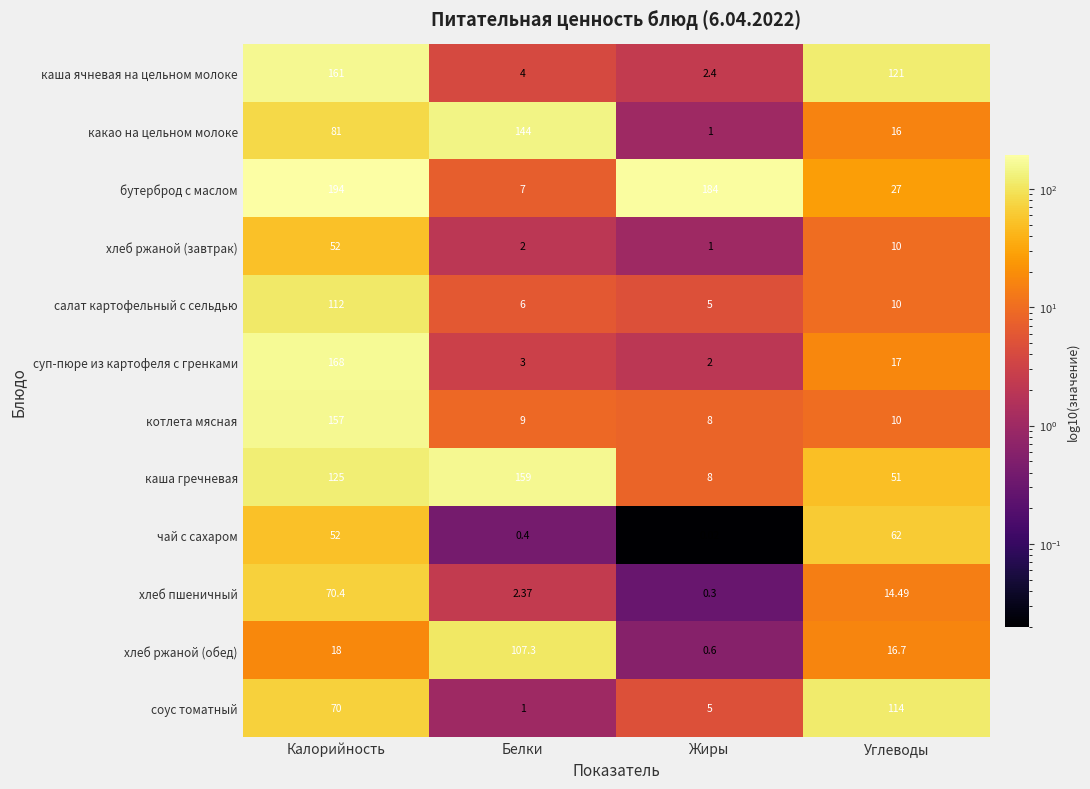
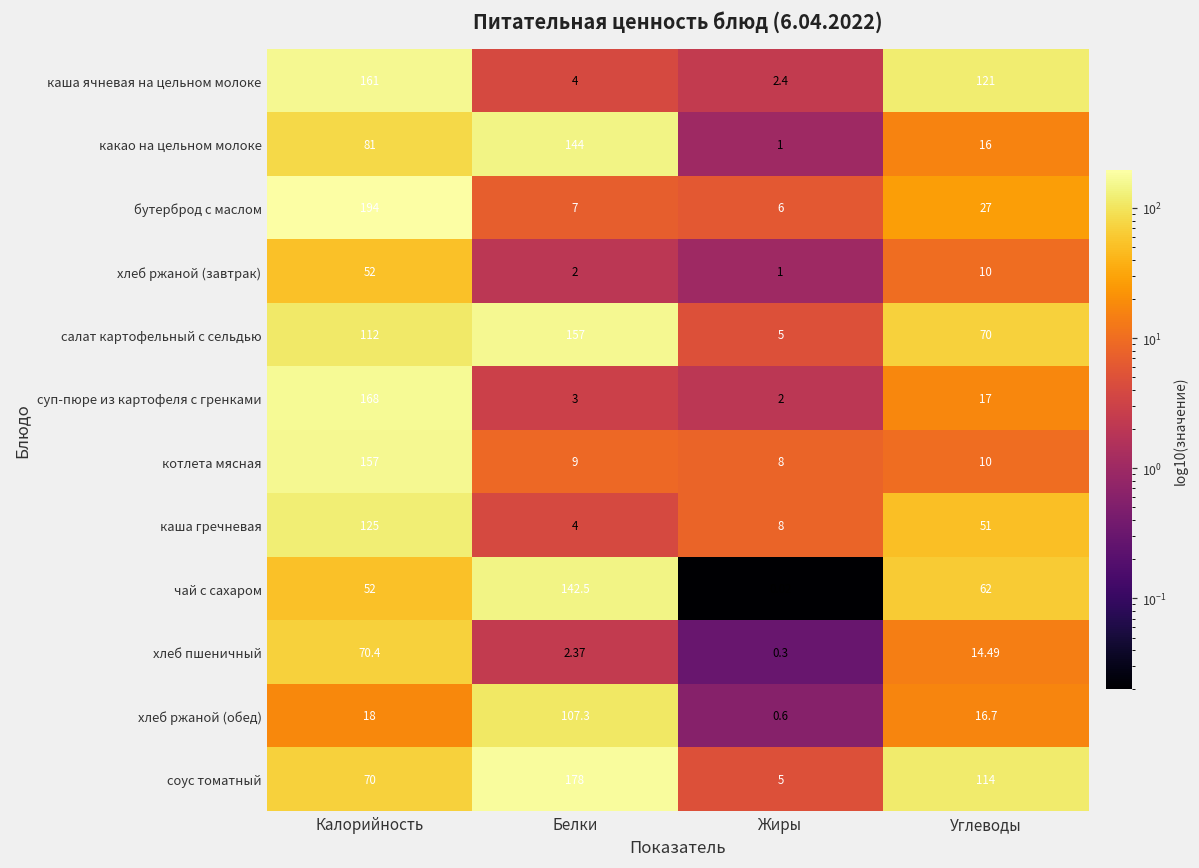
бутерброд с маслом, Жиры: 184 -> 6
салат картофельный с сельдью, Белки: 6 -> 157
салат картофельный с сельдью, Углеводы: 10 -> 70
каша гречневая, Белки: 159 -> 4
чай с сахаром, Белки: 0.4 -> 142.5
соус томатный, Белки: 1 -> 178
